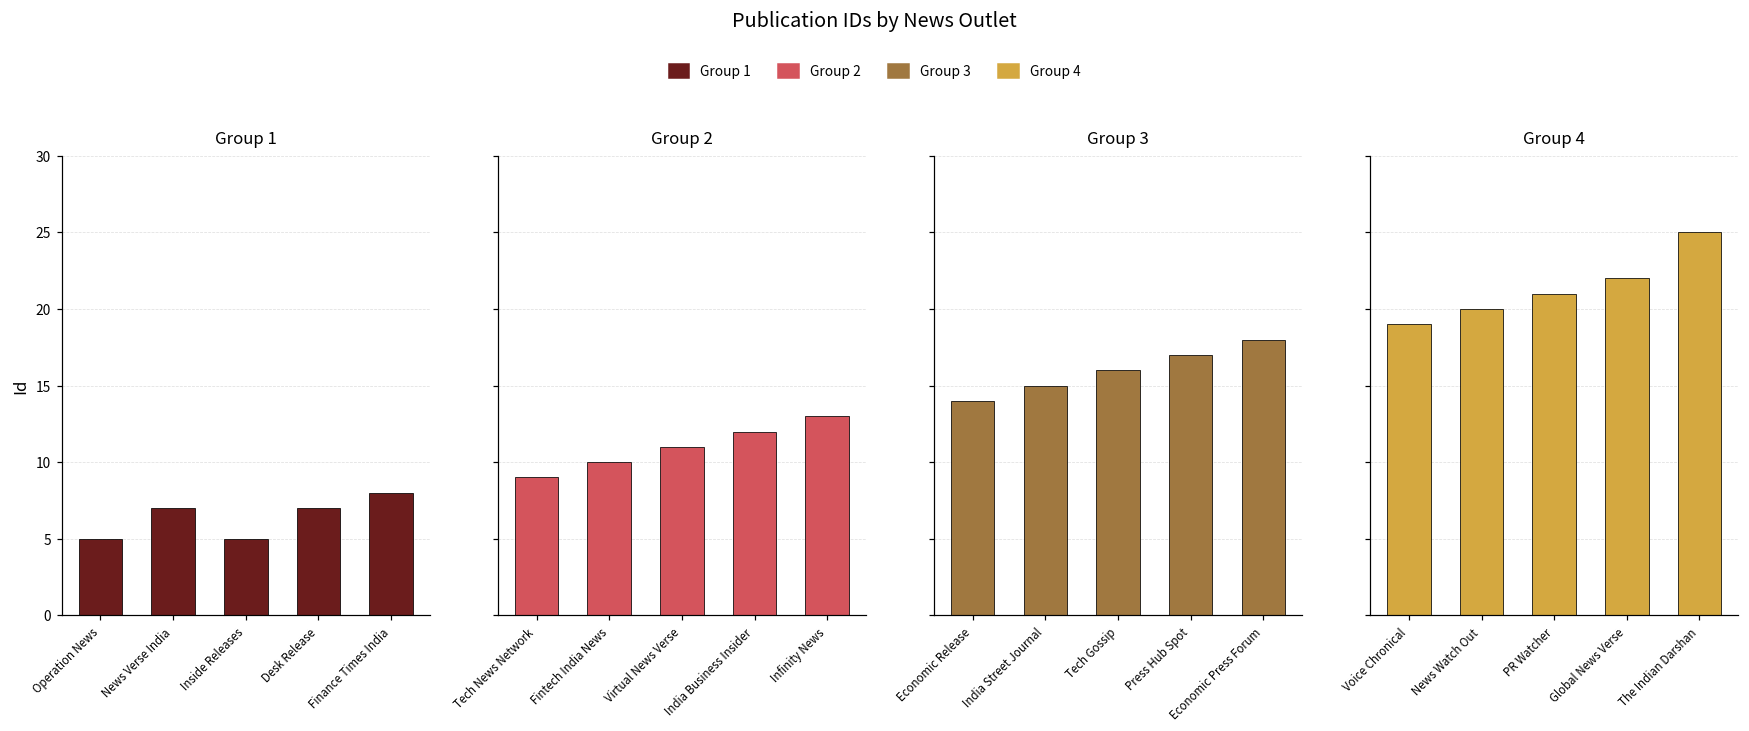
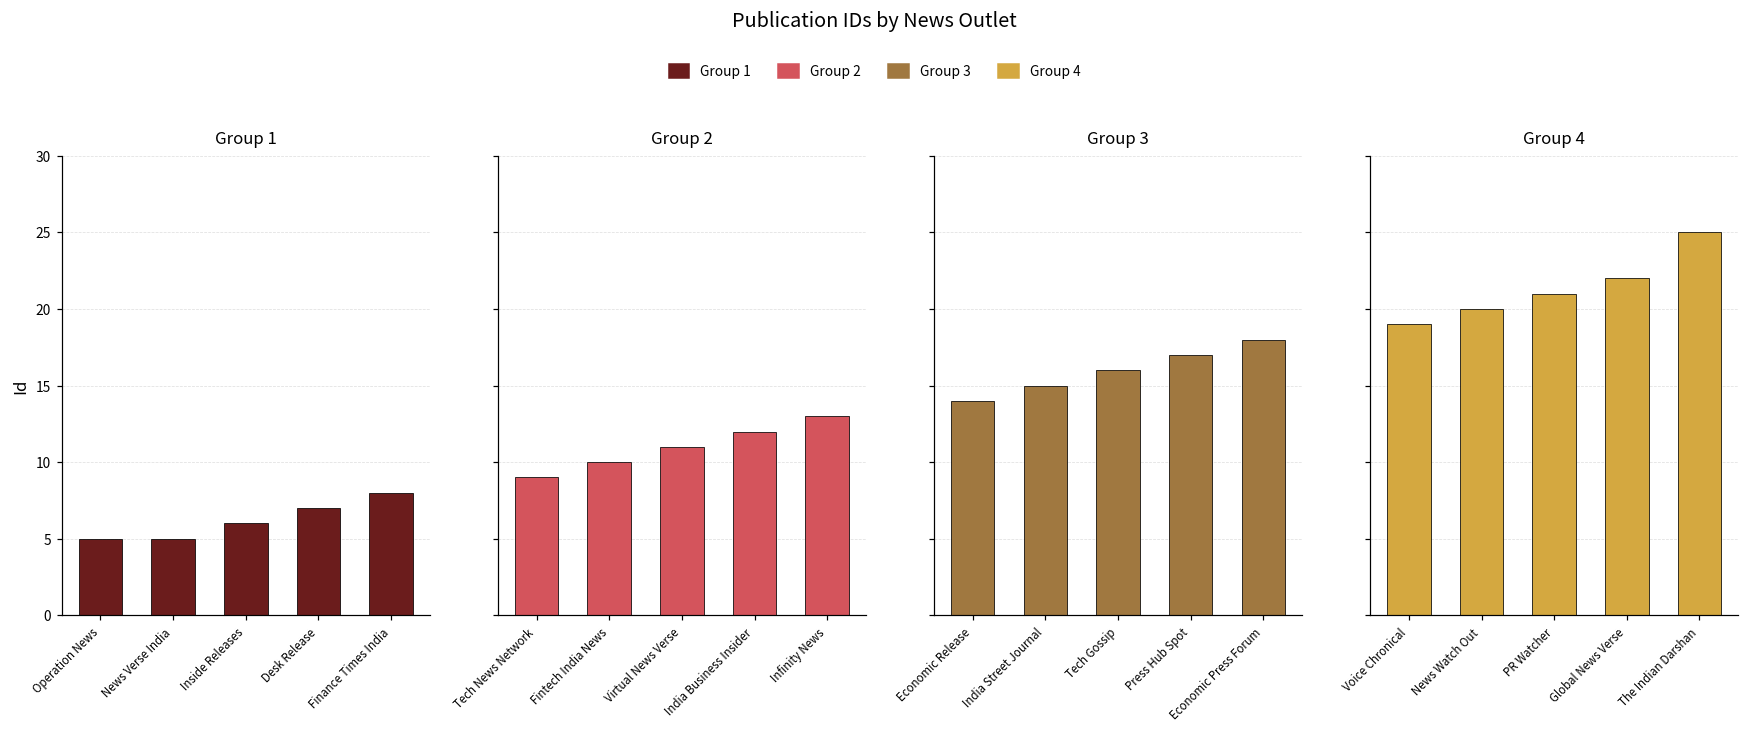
Group 1, News Verse India: 7 -> 5
Group 1, Inside Releases: 5 -> 6
